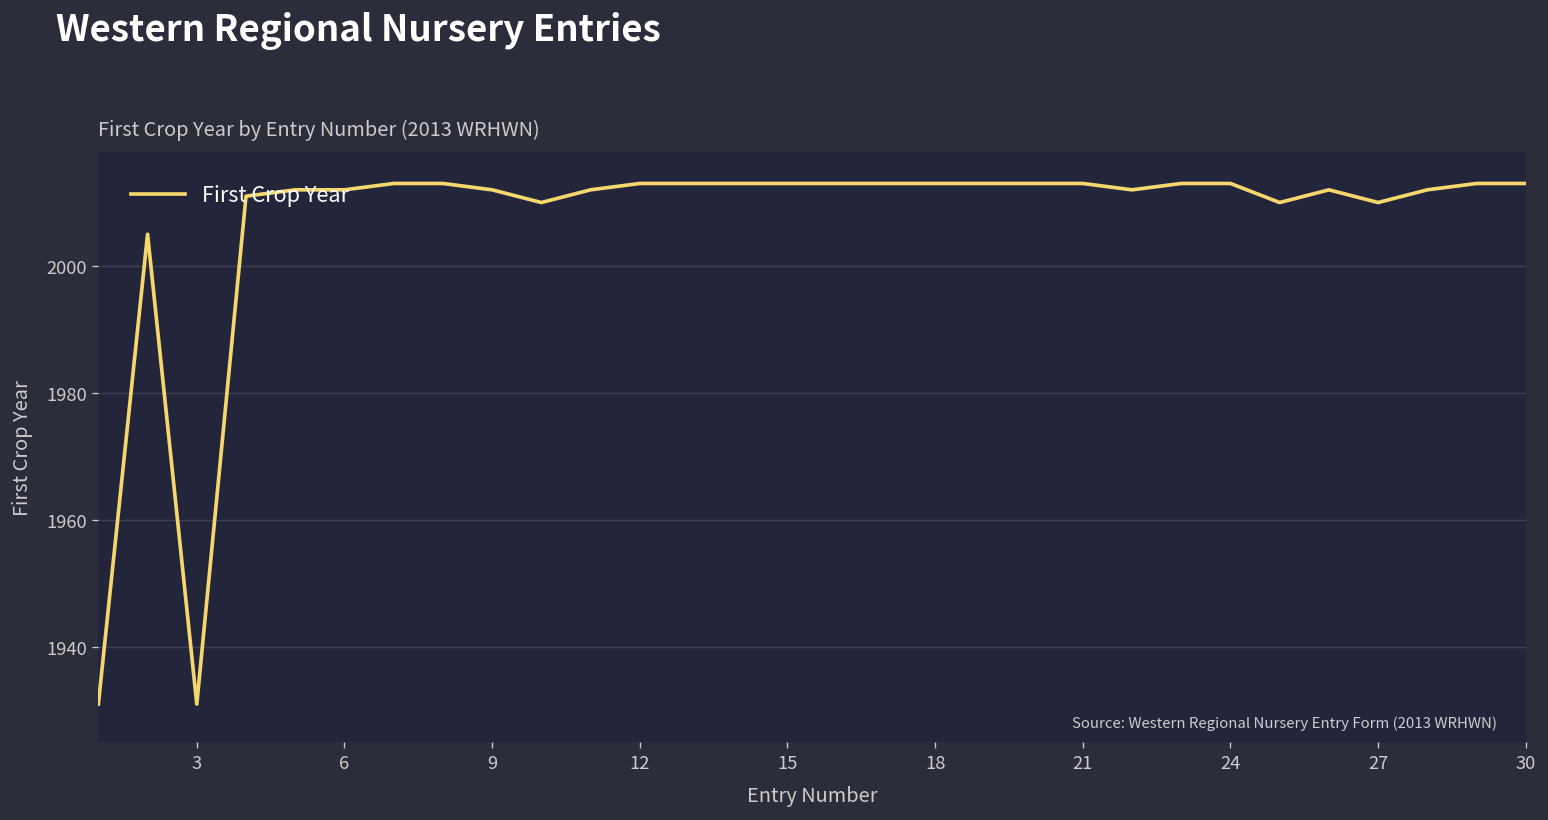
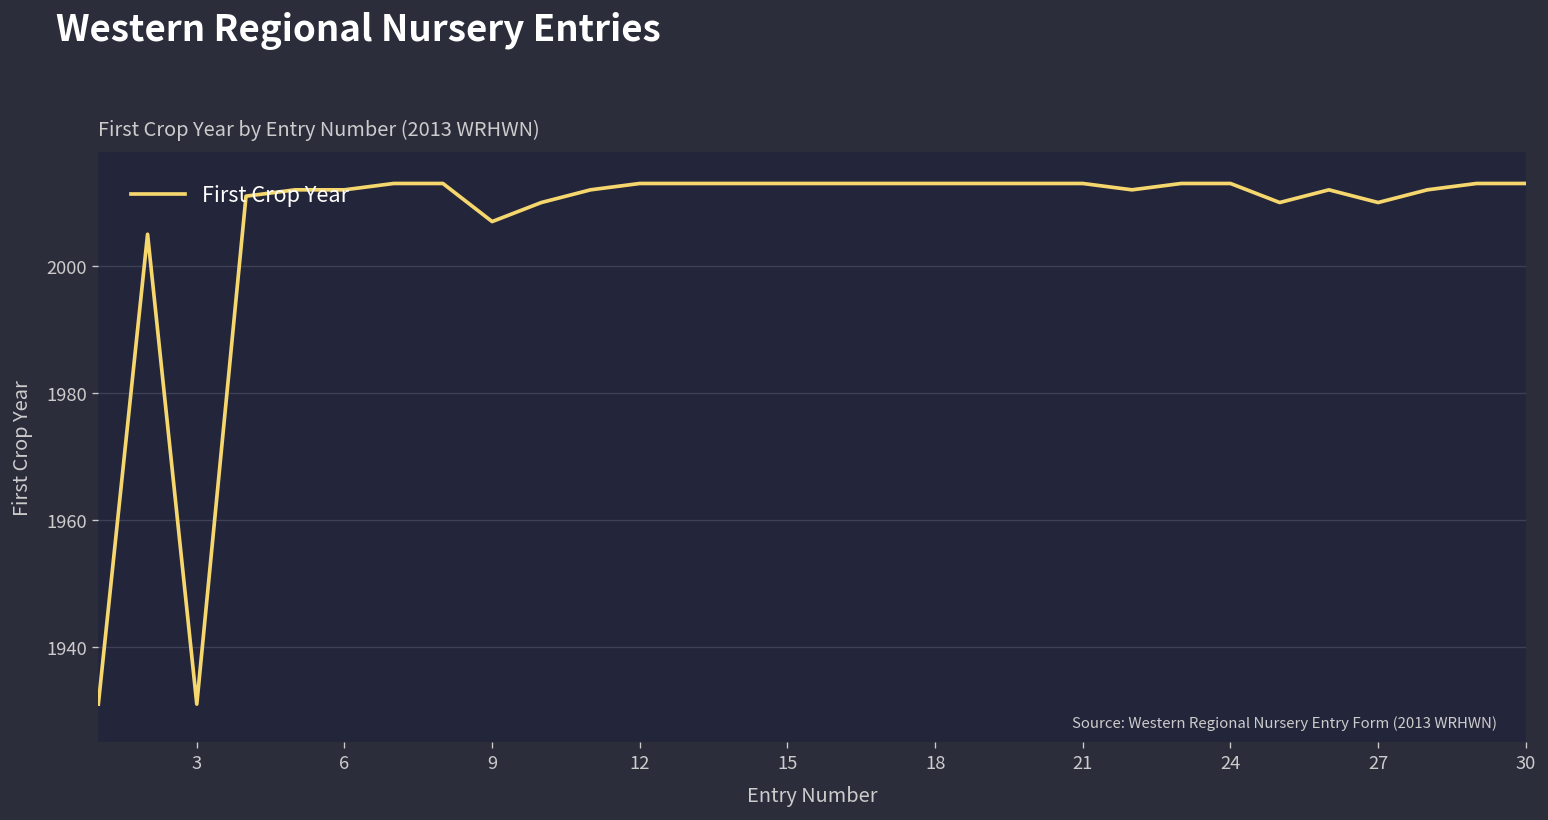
9: 2012 -> 2007
